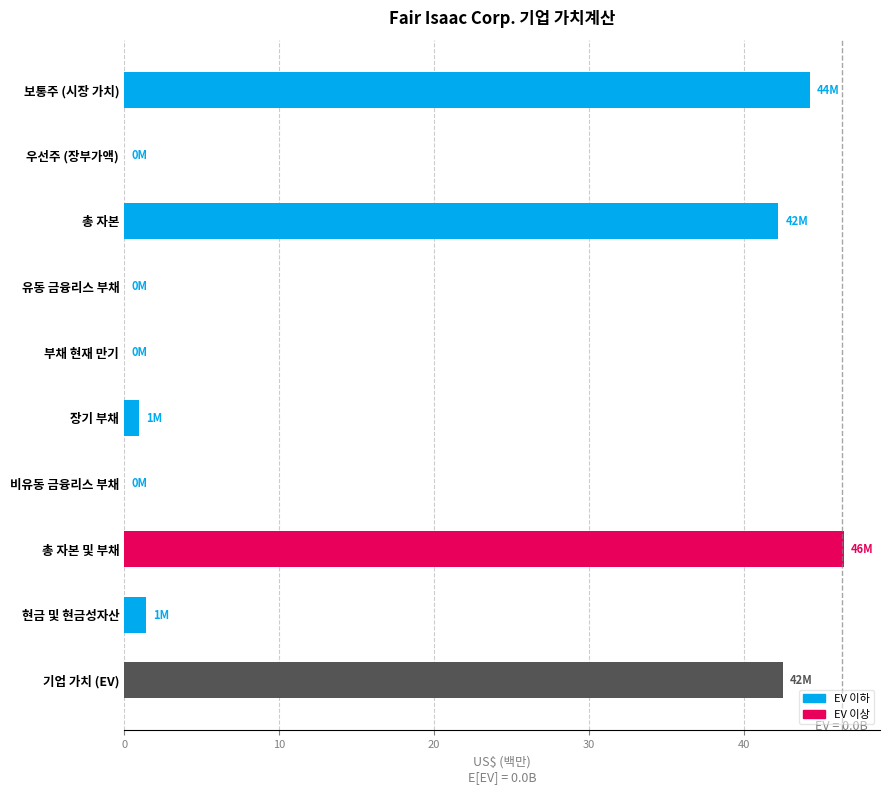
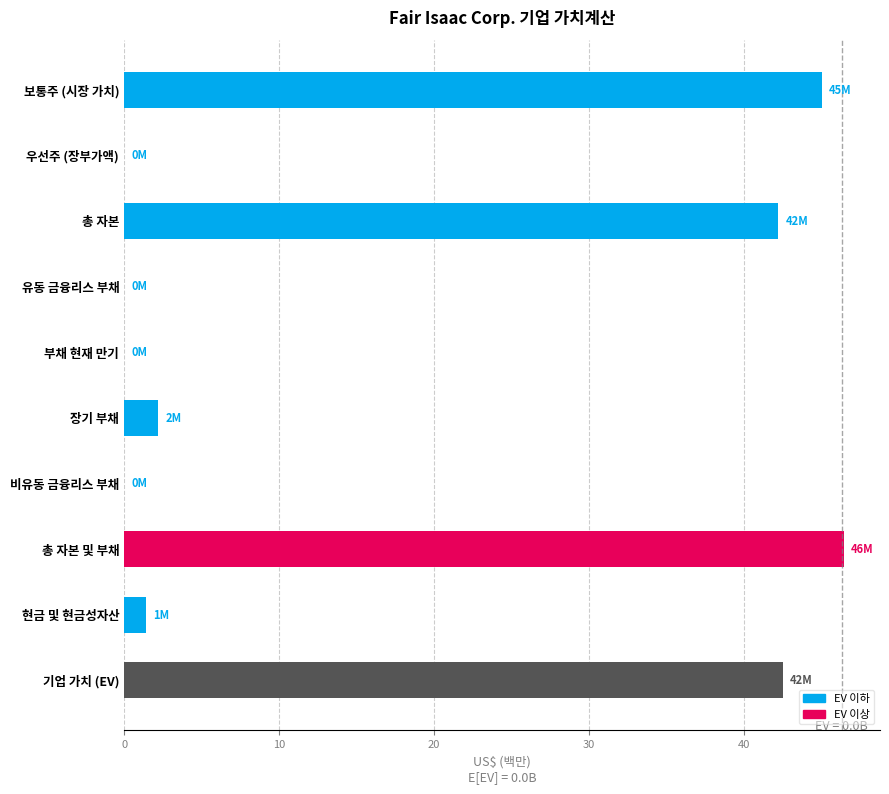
보통주 (시장 가치): 44M -> 45M
장기 부채: 1M -> 2M
